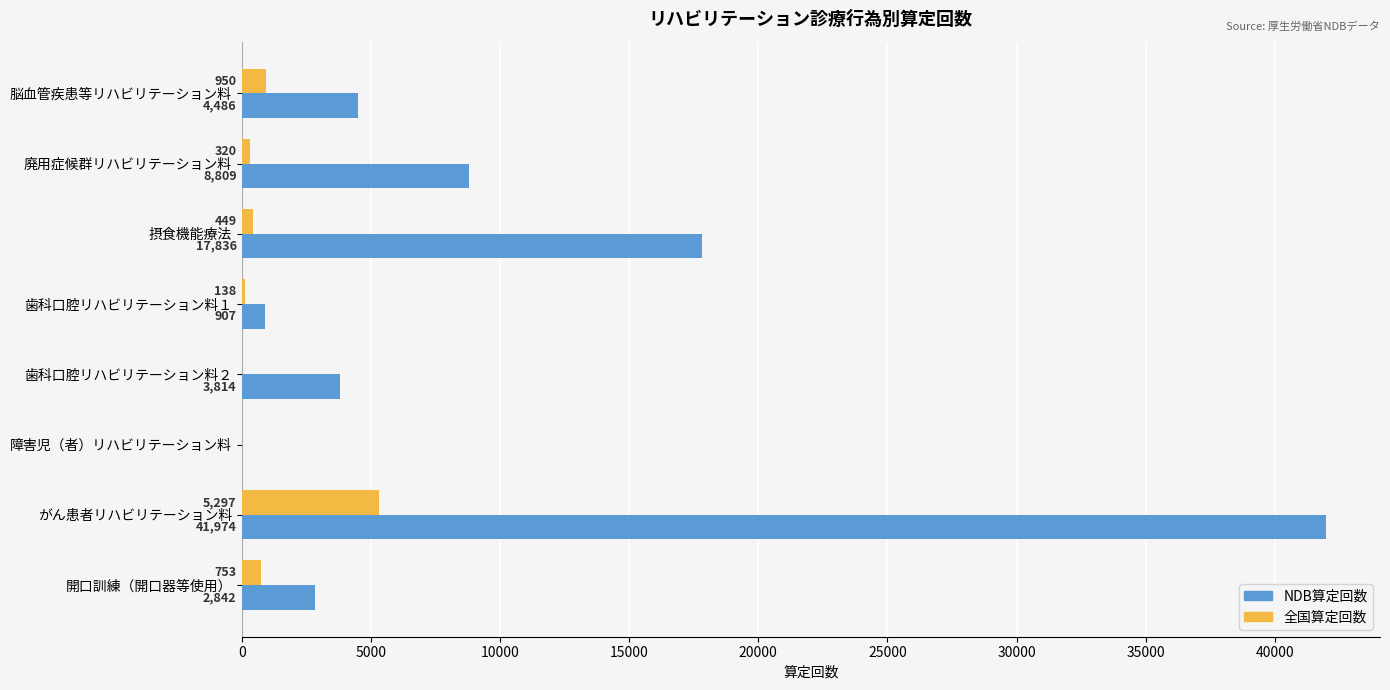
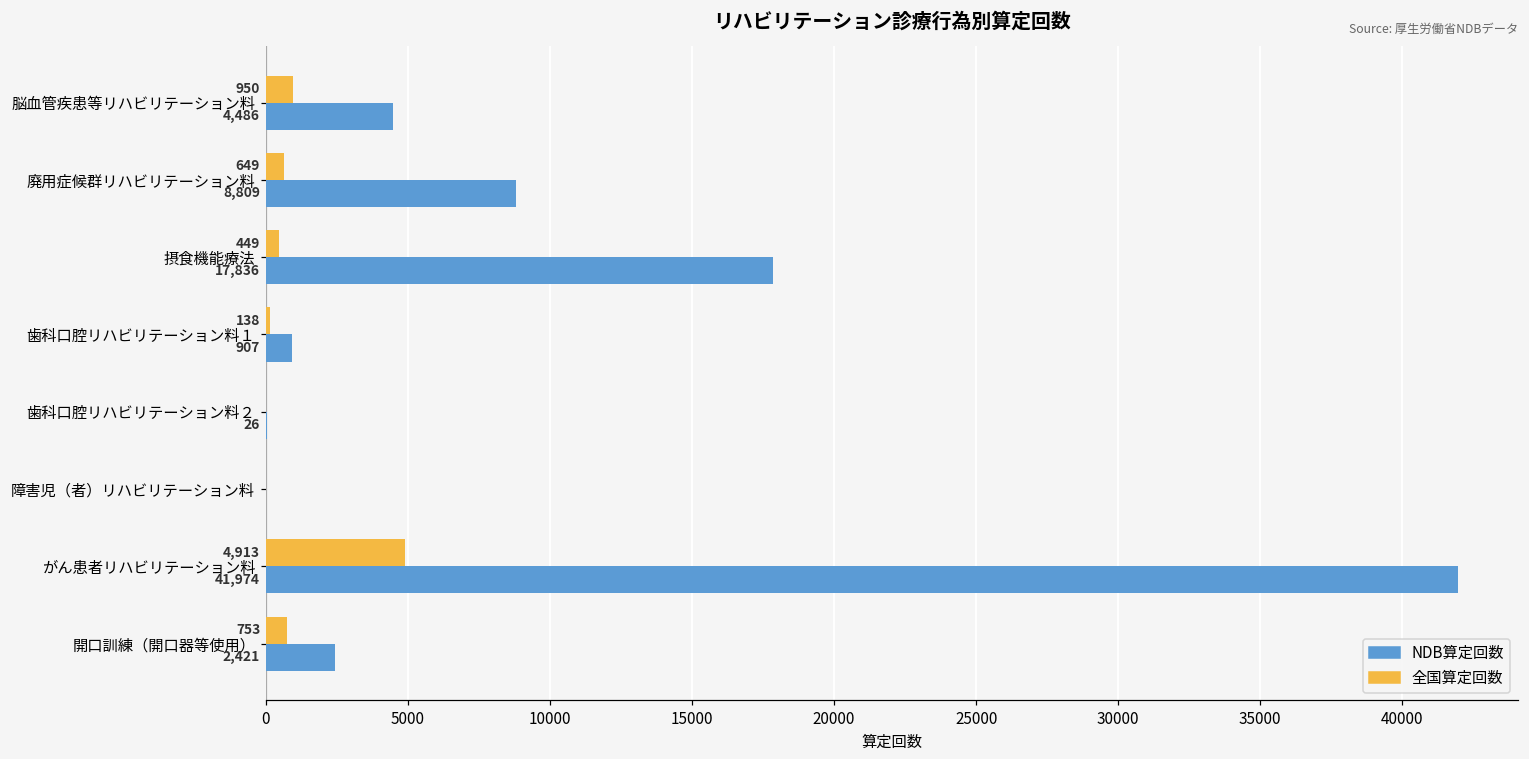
全国算定回数, 廃用症候群リハビリテーション料: 320 -> 649
NDB算定回数, 歯科口腔リハビリテーション料２: 3,814 -> 26
全国算定回数, がん患者リハビリテーション料: 5,297 -> 4,913
NDB算定回数, 開口訓練（開口器等使用）: 2,842 -> 2,421
